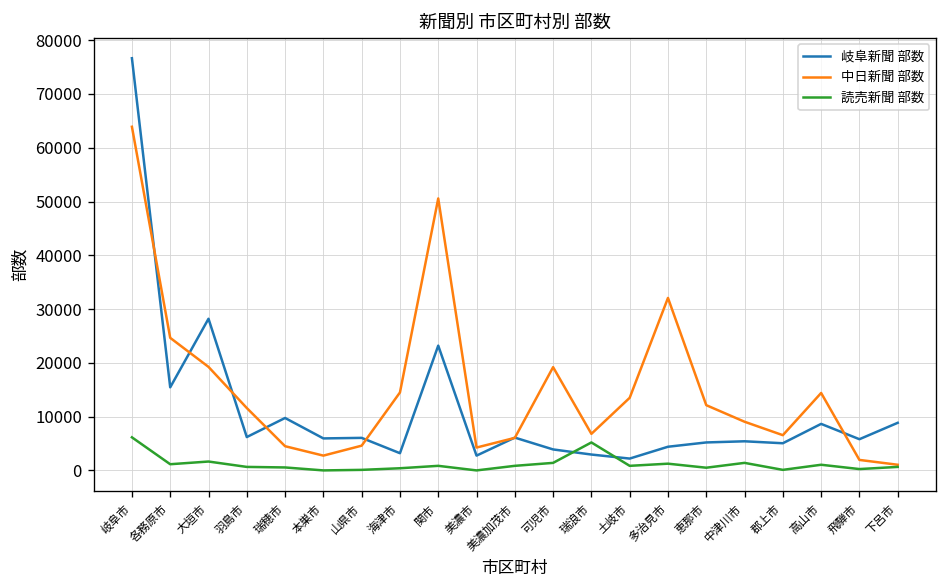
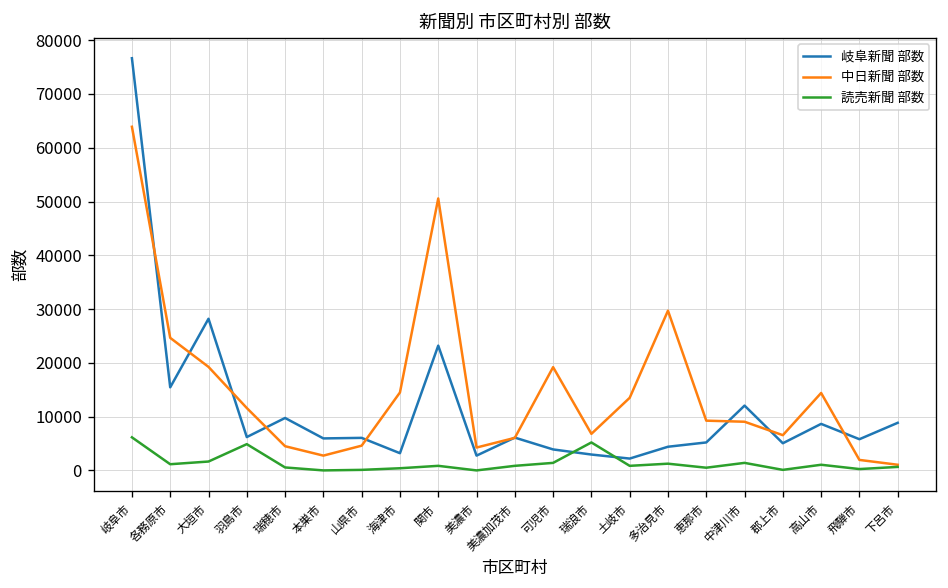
読売新聞 部数, 羽島市: 1000 -> 5000
中日新聞 部数, 多治見市: 32000 -> 30000
中日新聞 部数, 恵那市: 12000 -> 9000
岐阜新聞 部数, 中津川市: 5000 -> 12000
